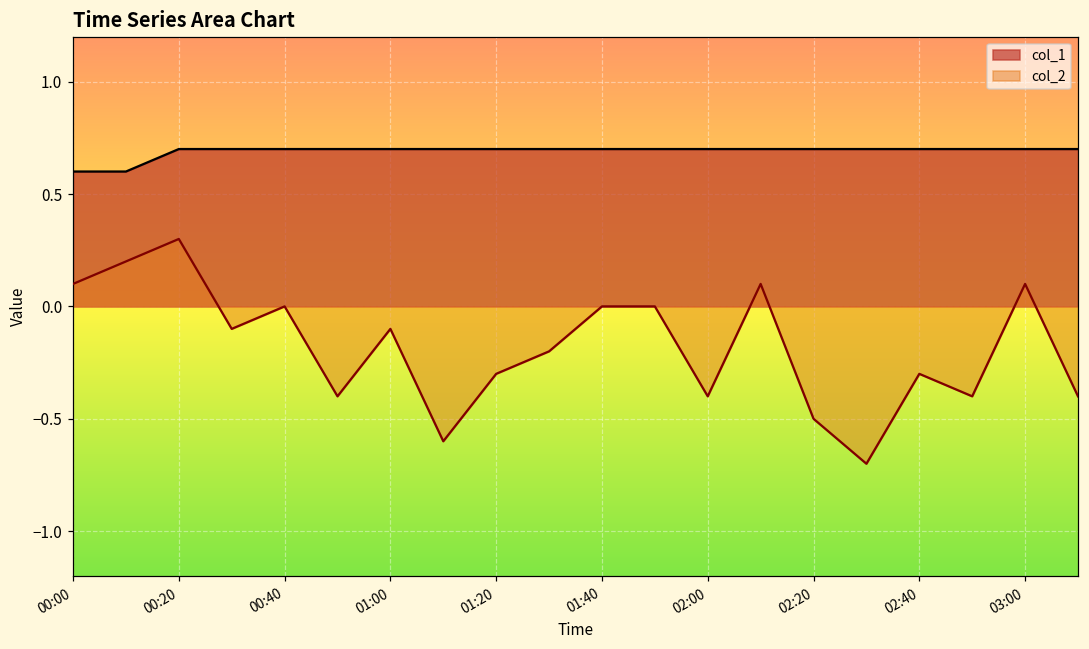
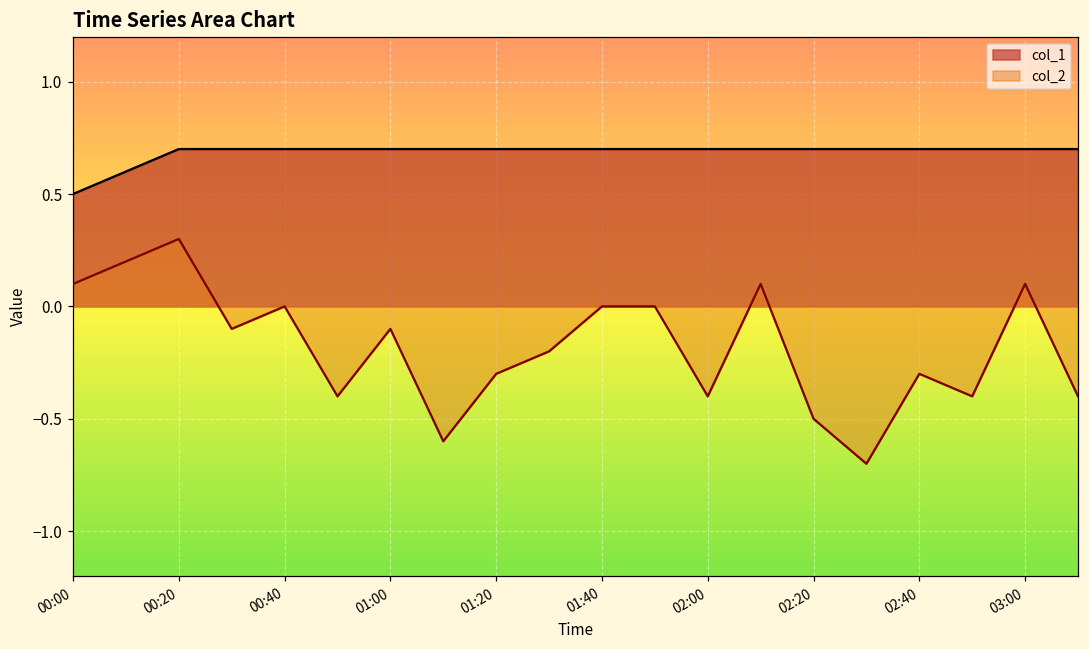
col_1, 00:00: 0.6 -> 0.5
